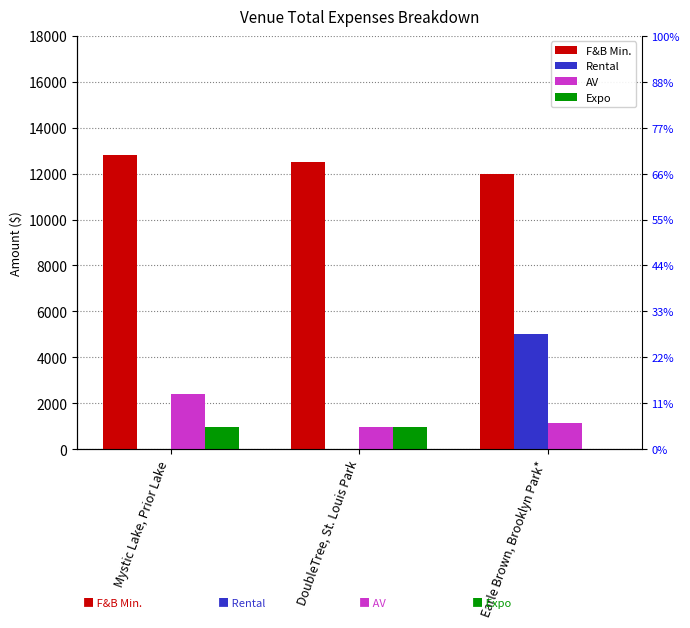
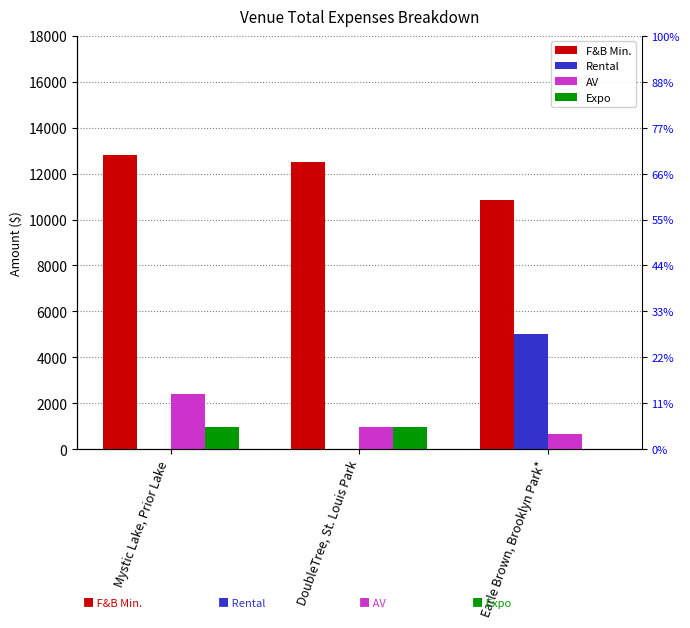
F&B Min., Earle Brown, Brooklyn Park*: 12000 -> 10800
AV, Earle Brown, Brooklyn Park*: 1100 -> 700
